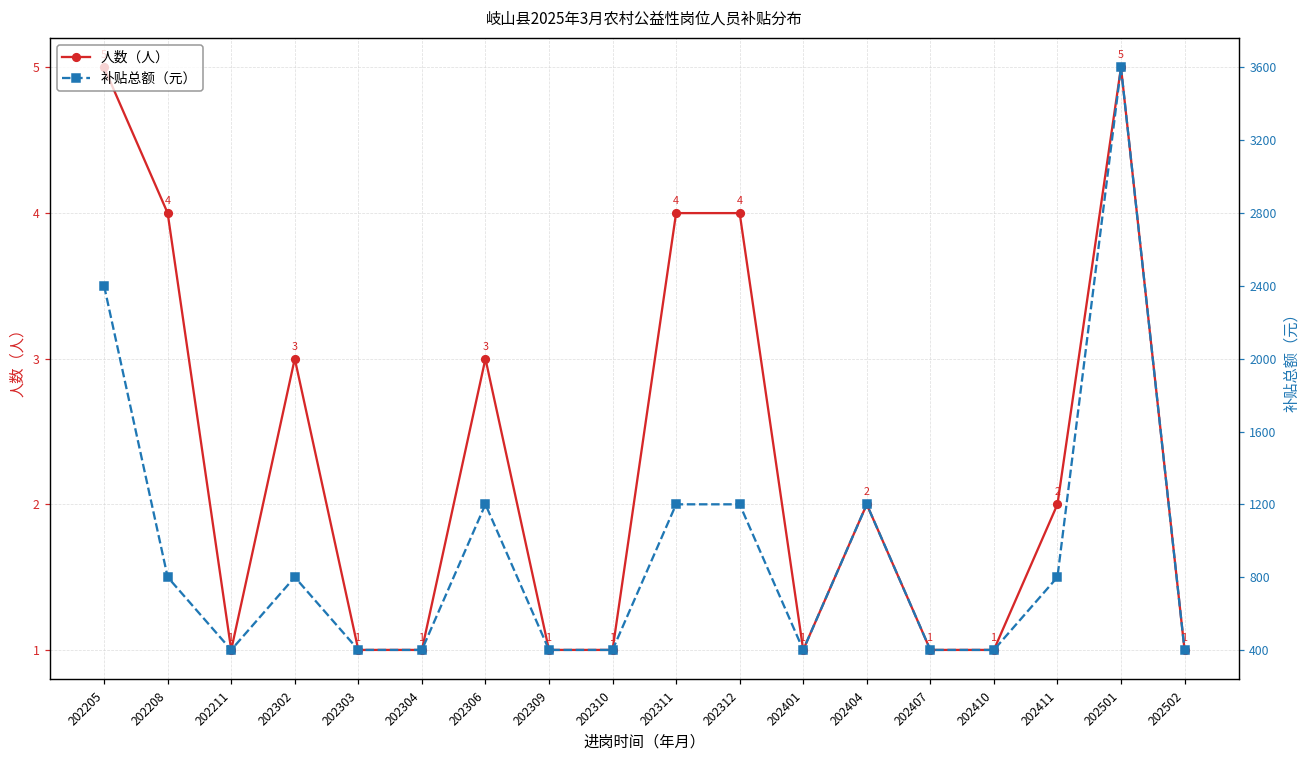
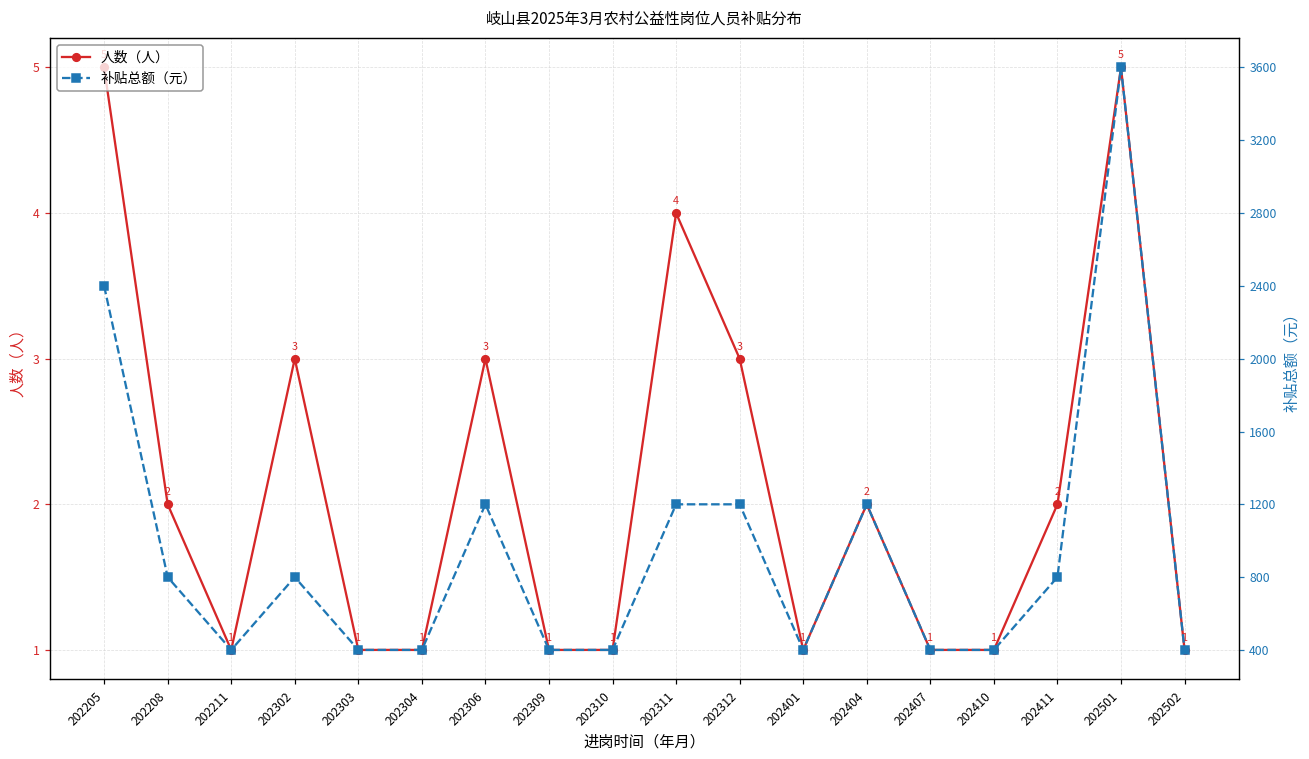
人数（人）, 202208: 4 -> 2
人数（人）, 202312: 4 -> 3
